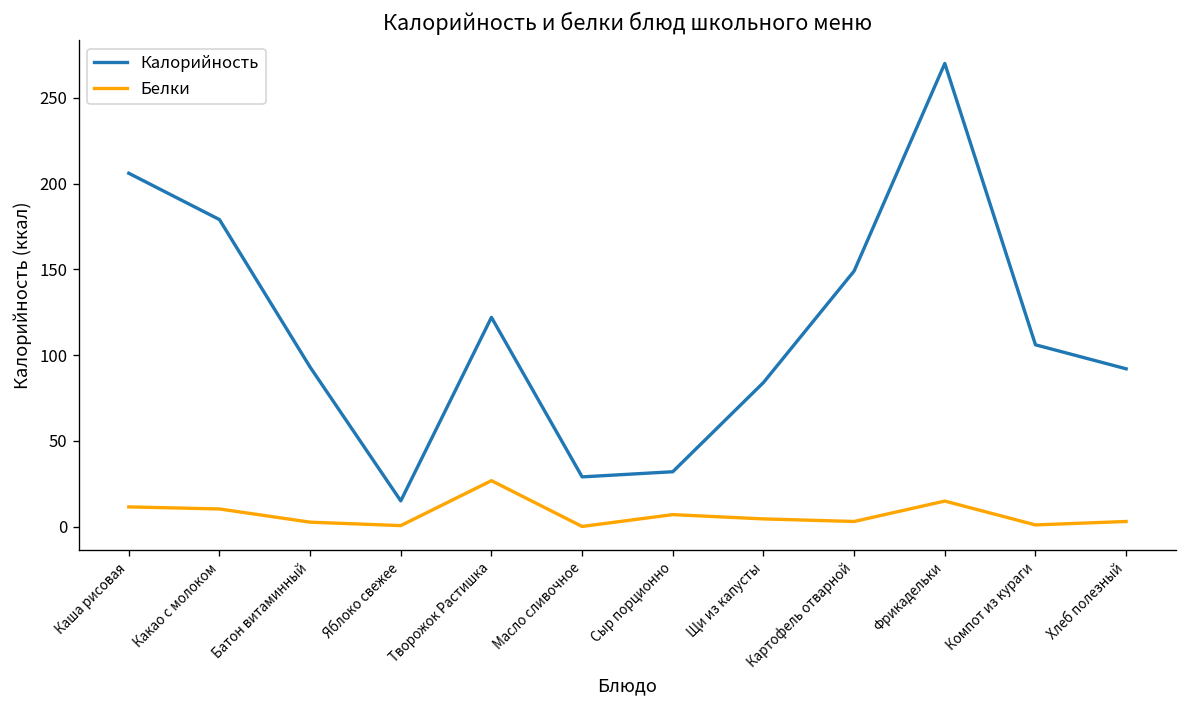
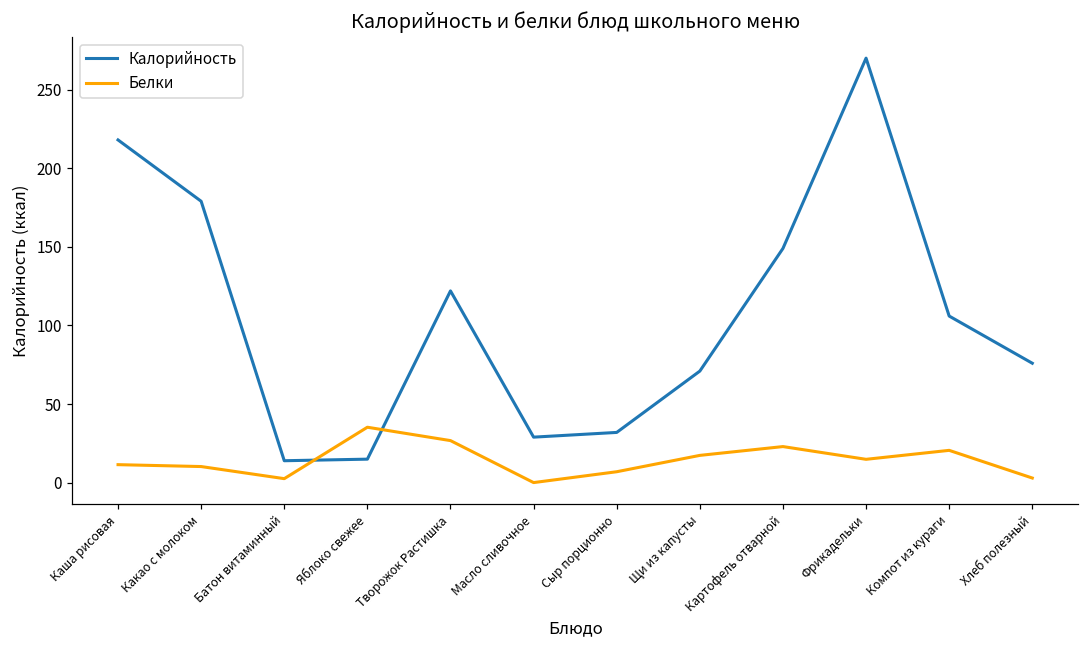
Калорийность, Каша рисовая: 206 -> 218
Калорийность, Батон витаминный: 93 -> 14
Белки, Яблоко свежее: 1 -> 35
Калорийность, Щи из капусты: 84 -> 71
Белки, Щи из капусты: 5 -> 17
Белки, Картофель отварной: 3 -> 23
Белки, Компот из кураги: 1 -> 21
Калорийность, Хлеб полезный: 92 -> 76
